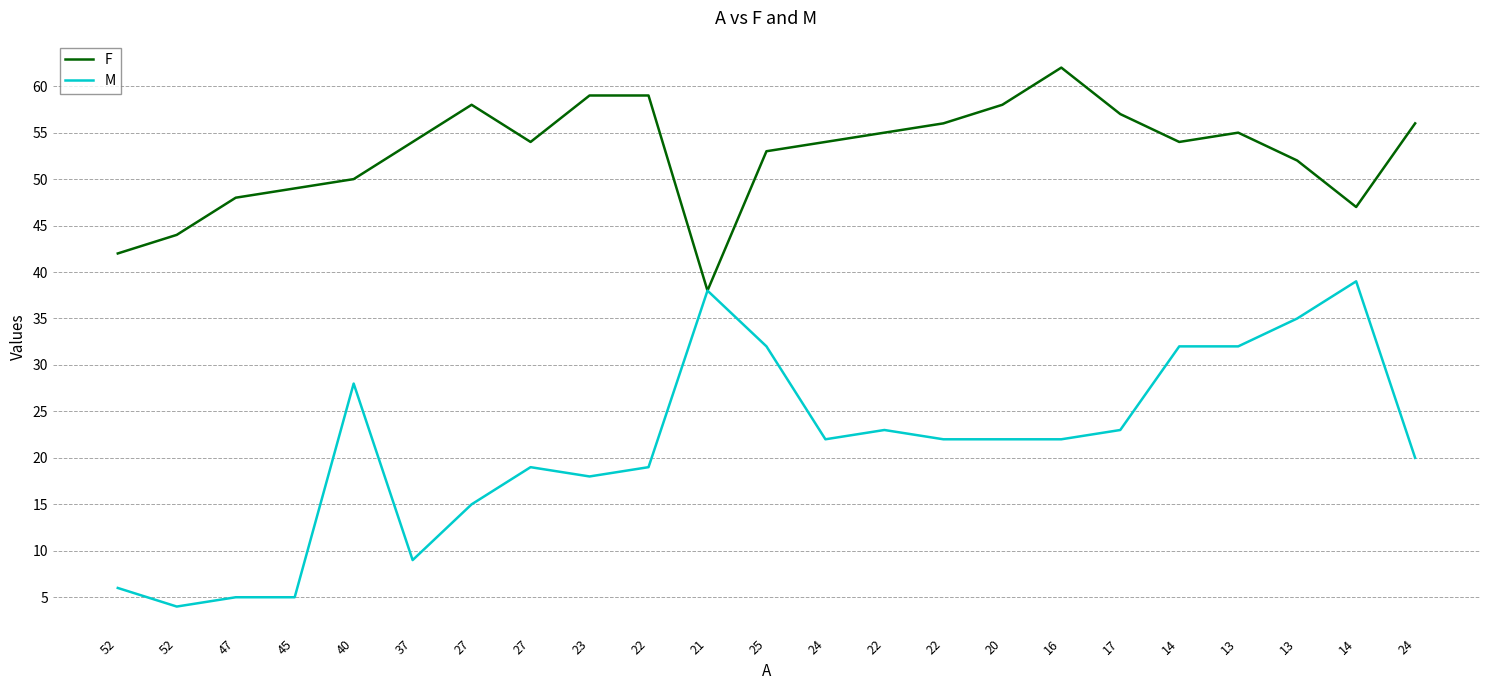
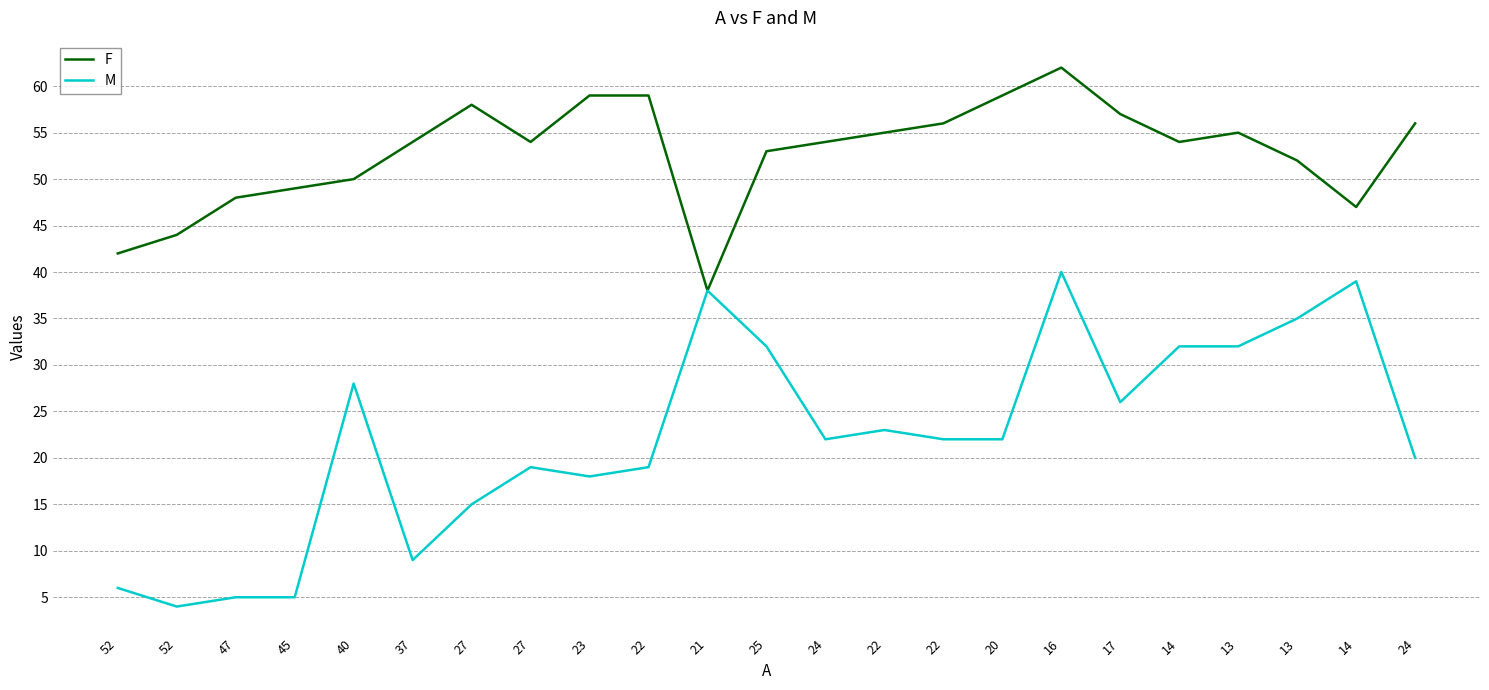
F, 20: 58 -> 59
M, 16: 22 -> 40
M, 17: 23 -> 26
